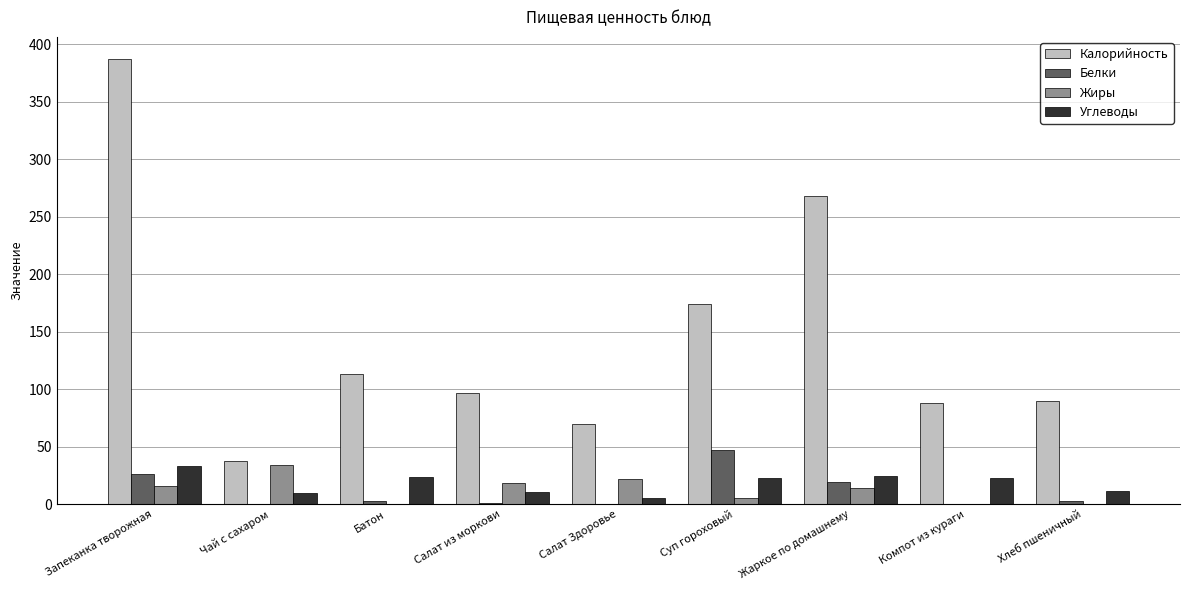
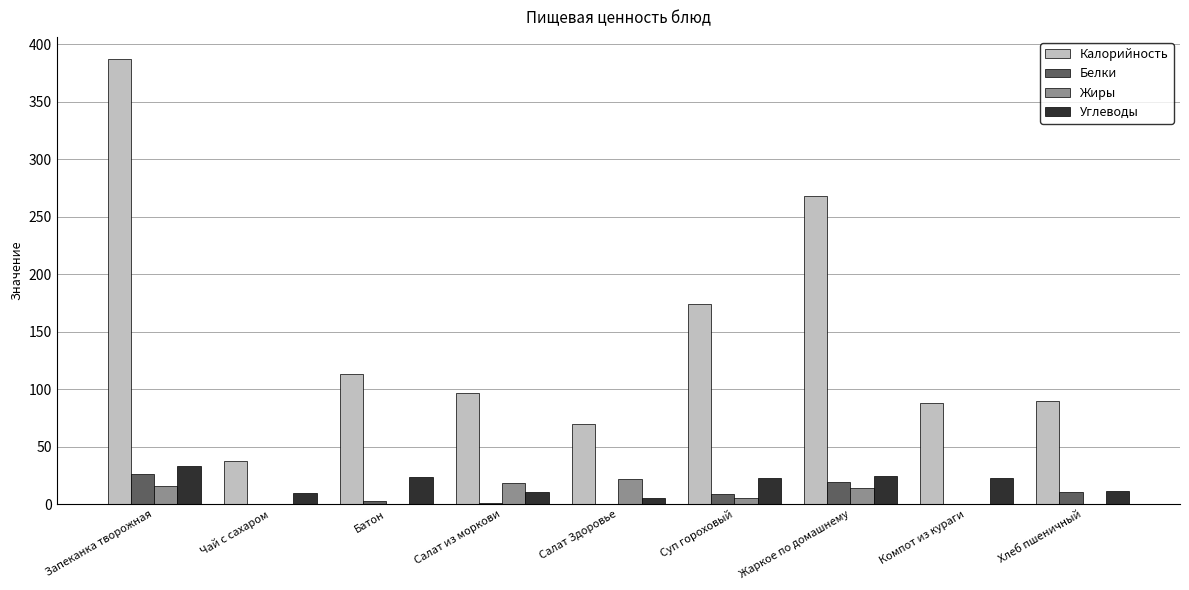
Жиры, Чай с сахаром: 34 -> 0
Белки, Суп гороховый: 47 -> 9
Белки, Хлеб пшеничный: 3 -> 11
